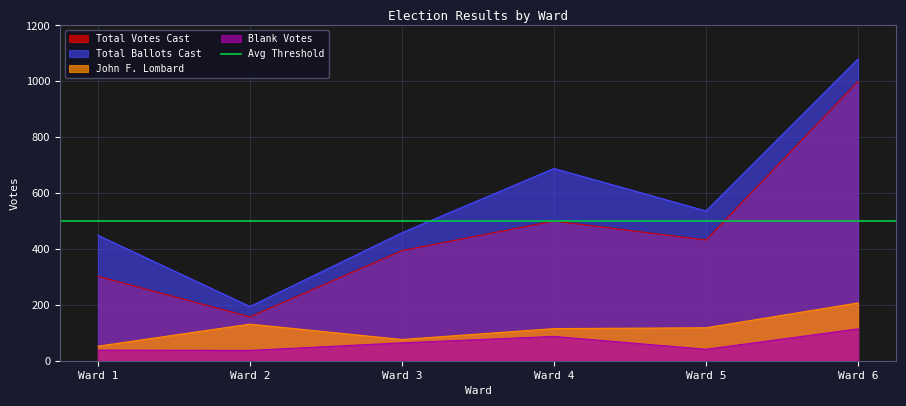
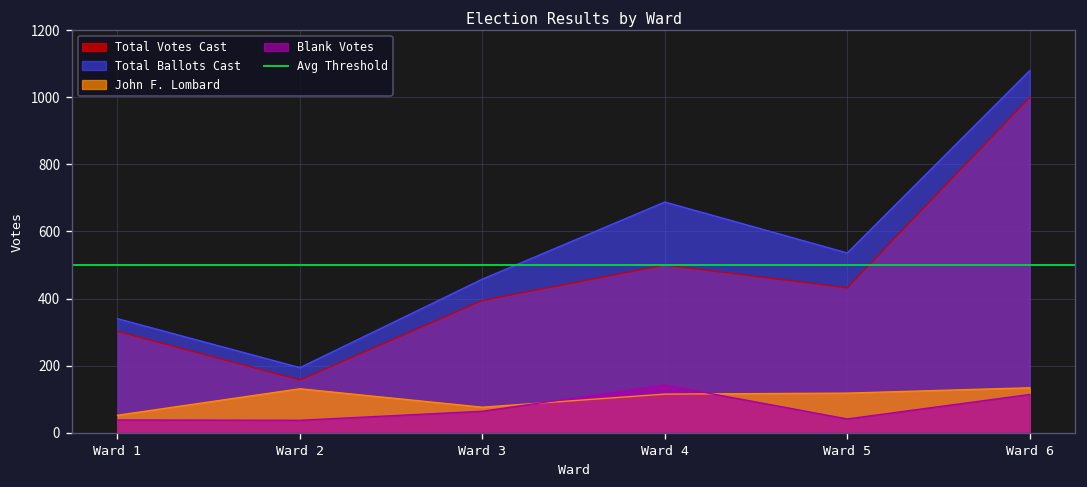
Total Ballots Cast, Ward 1: 450 -> 340
Blank Votes, Ward 4: 90 -> 140
John F. Lombard, Ward 6: 210 -> 130
